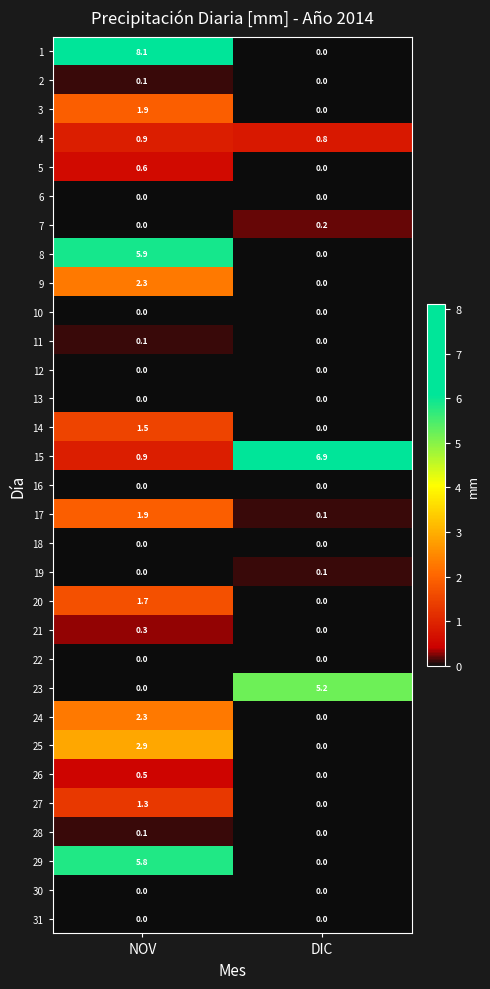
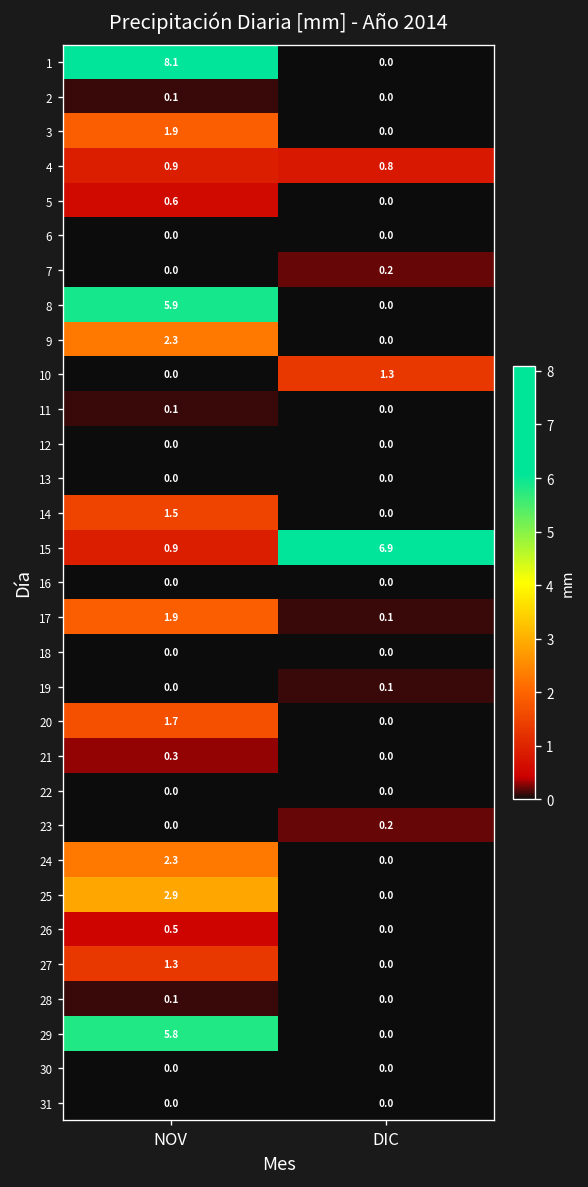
10, DIC: 0.0 -> 1.3
23, DIC: 5.2 -> 0.2
